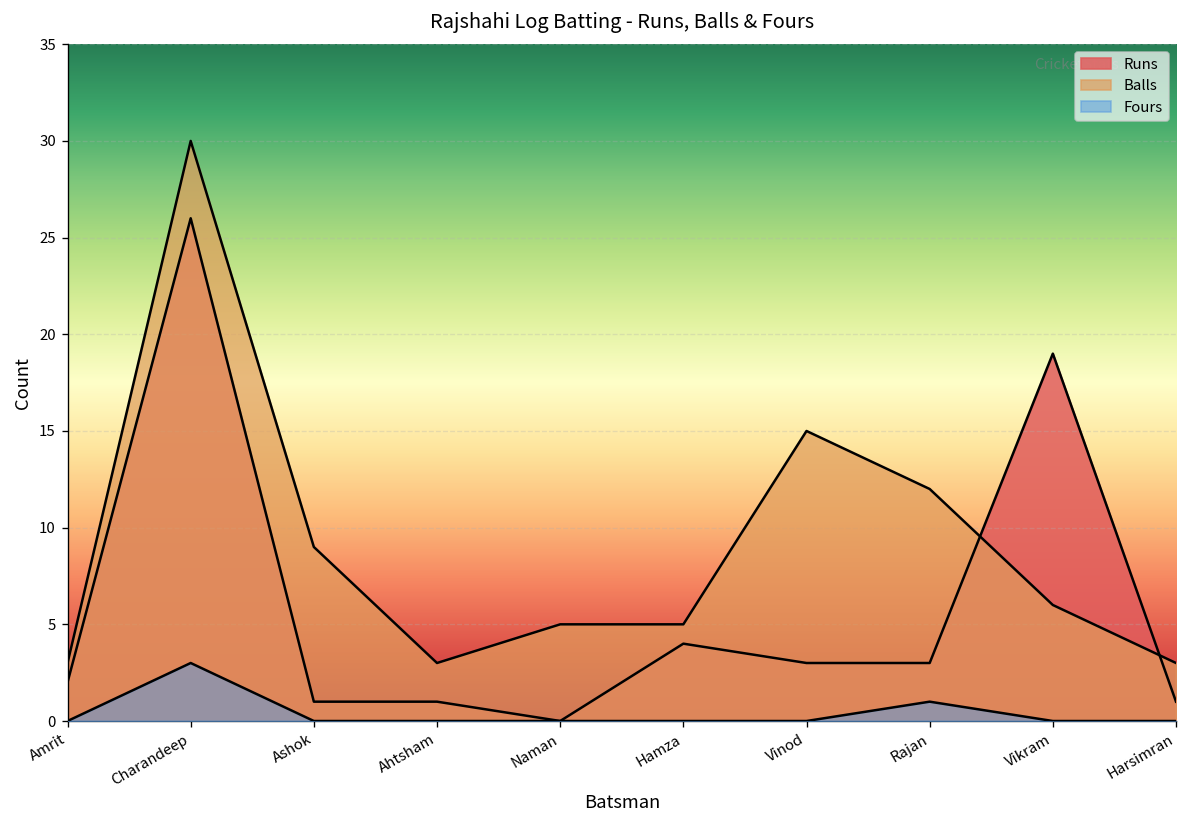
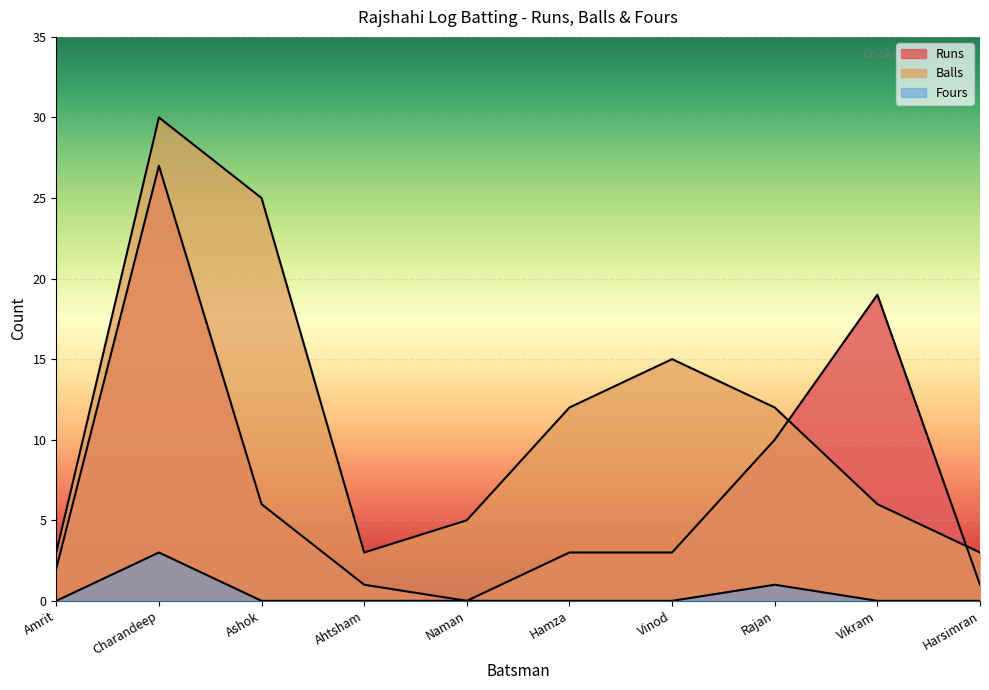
Runs, Charandeep: 26 -> 27
Runs, Ashok: 1 -> 6
Balls, Ashok: 9 -> 25
Runs, Hamza: 4 -> 3
Balls, Hamza: 5 -> 12
Runs, Rajan: 3 -> 10
